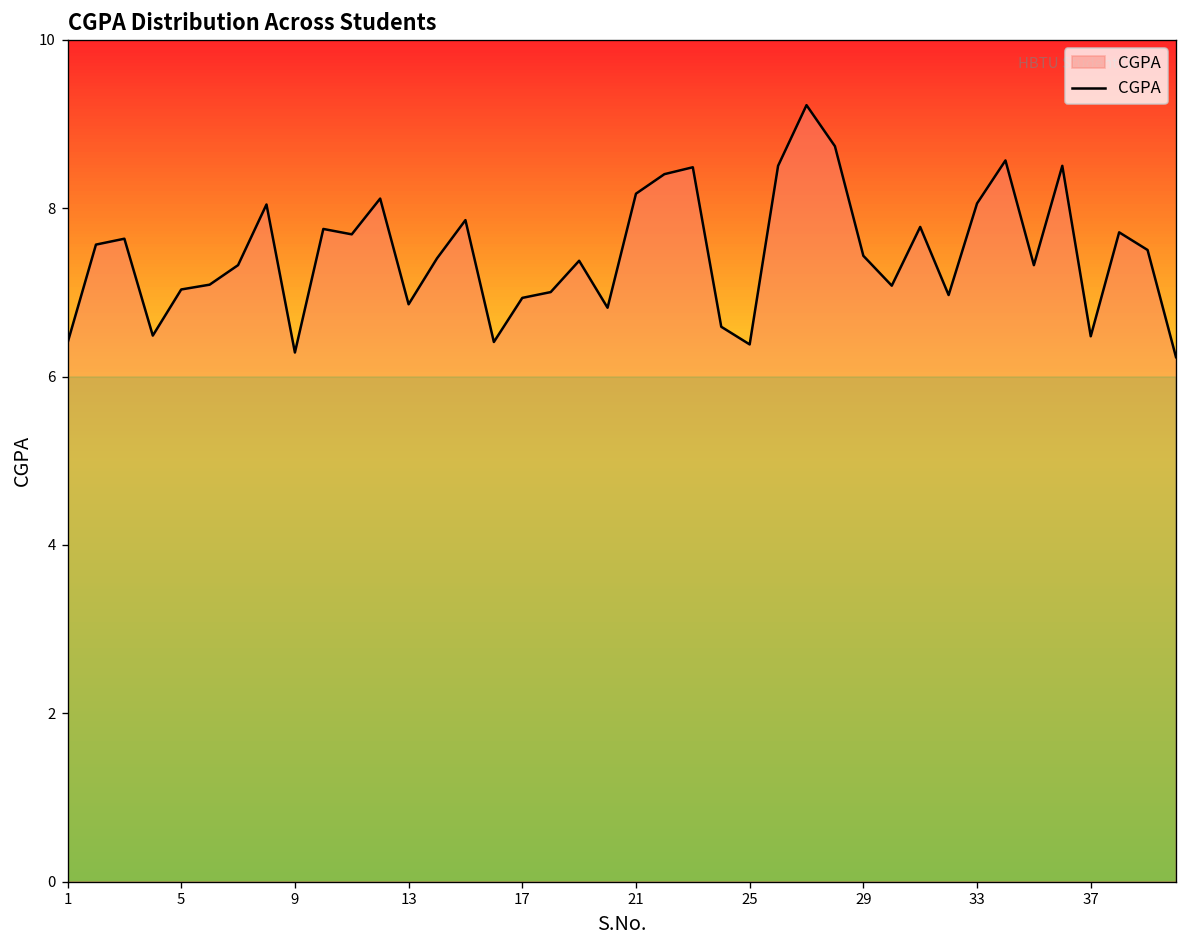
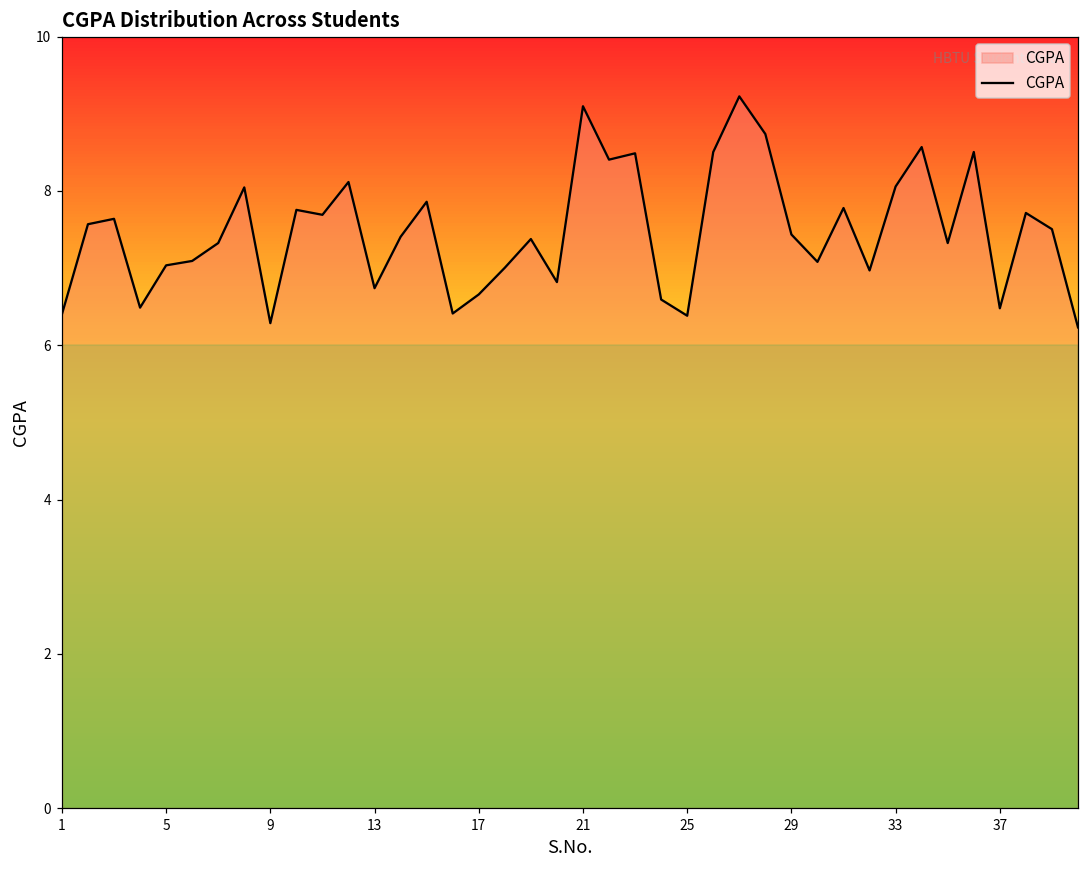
13: 6.9 -> 6.7
17: 6.9 -> 6.7
21: 8.2 -> 9.1
